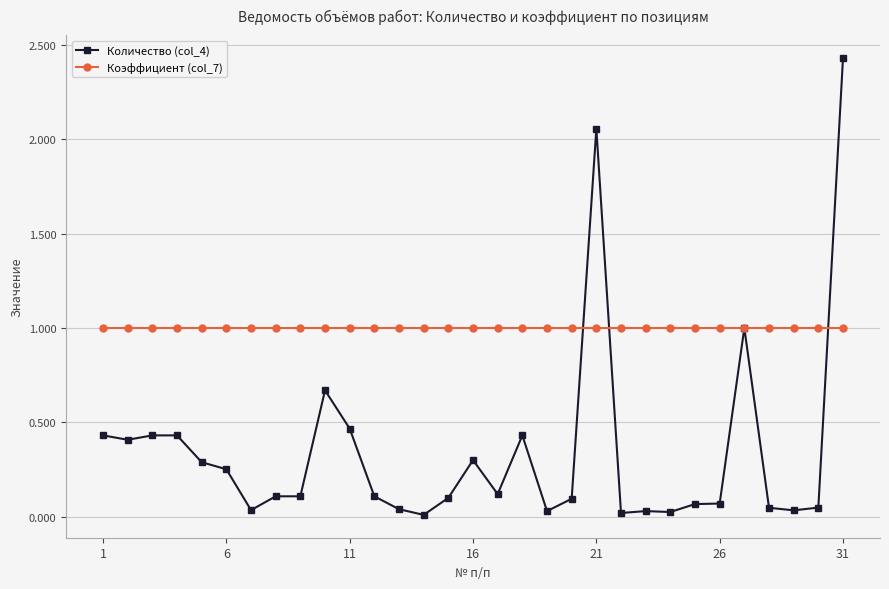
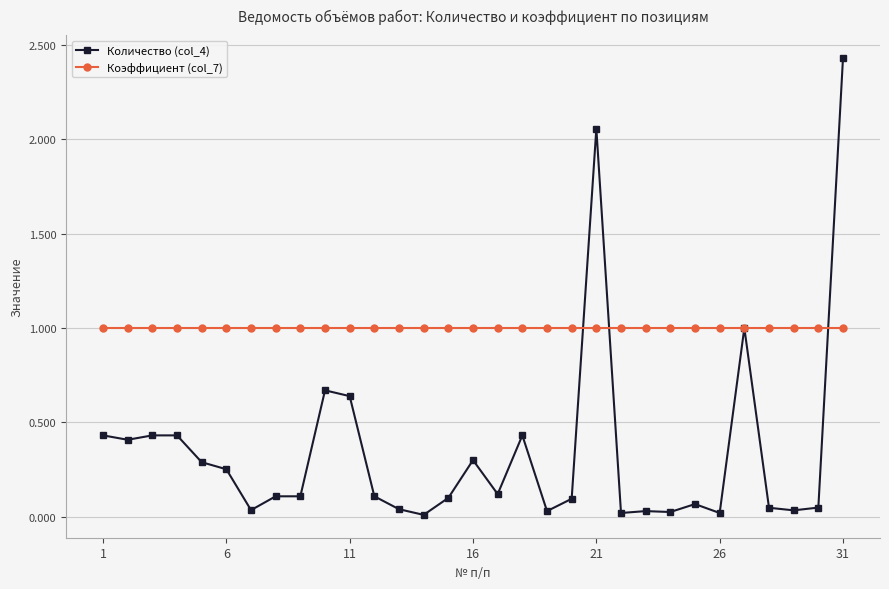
Количество (col_4), 11: 0.47 -> 0.64
Количество (col_4), 26: 0.07 -> 0.02
